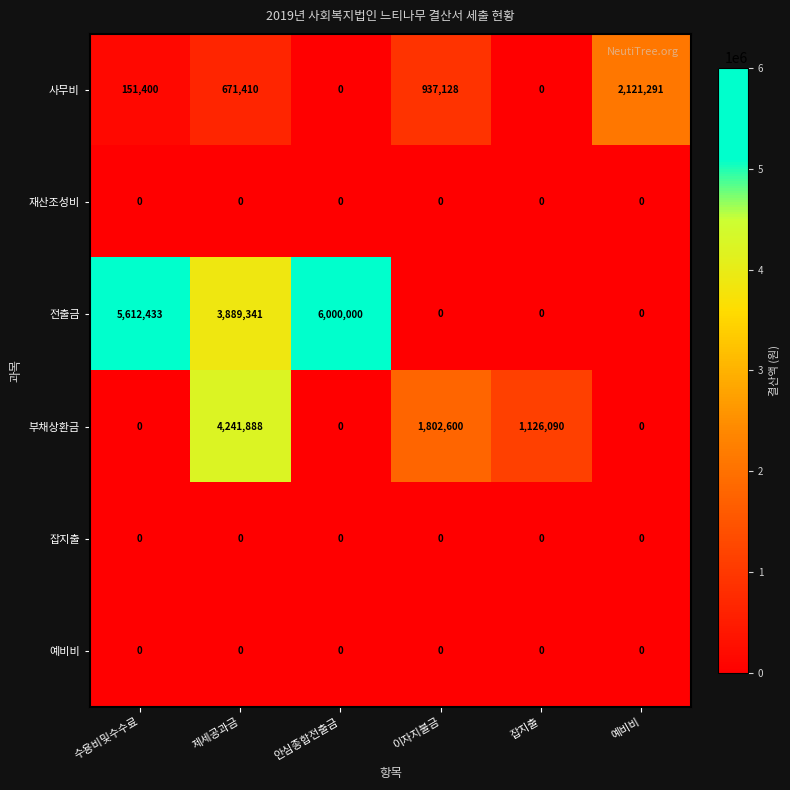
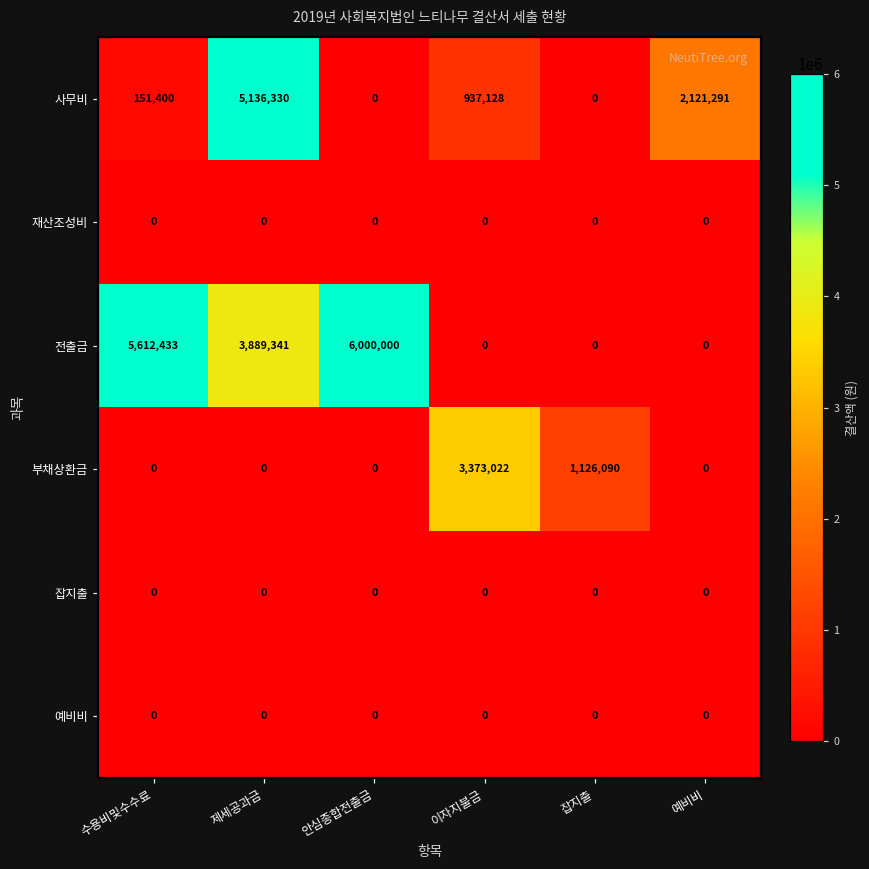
사무비, 제세공과금: 671,410 -> 5,136,330
부채상환금, 제세공과금: 4,241,888 -> 0
부채상환금, 이자지불금: 1,802,600 -> 3,373,022
